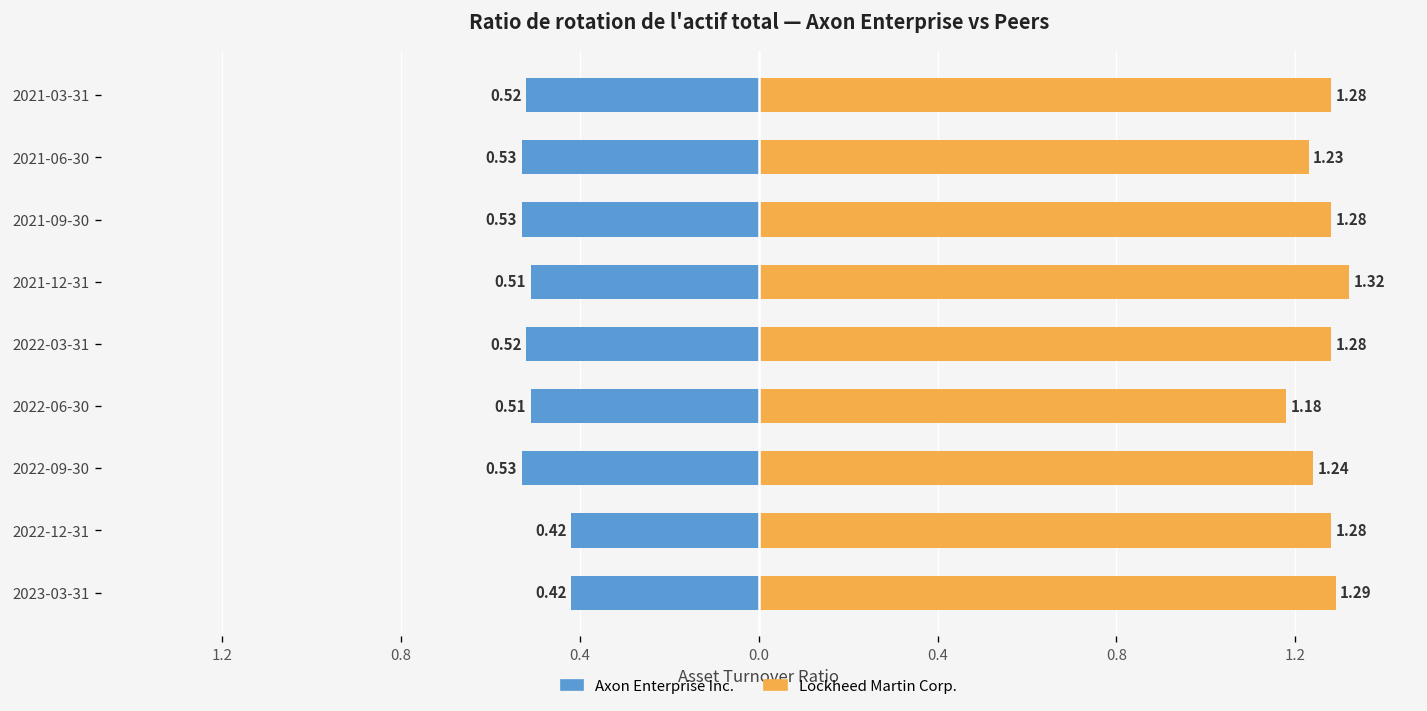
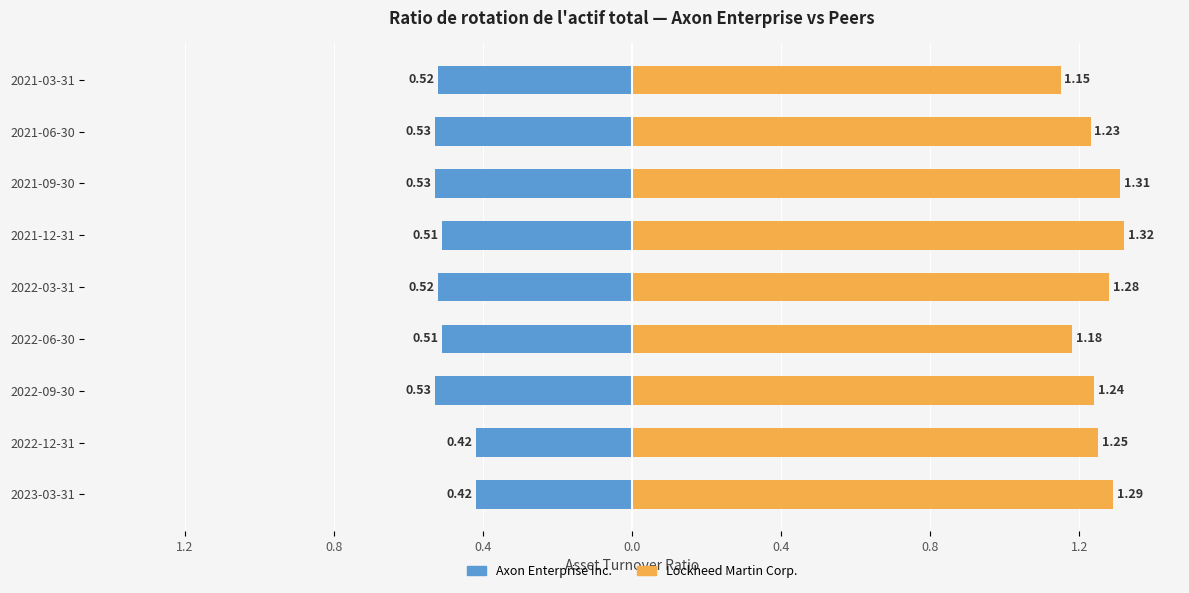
Lockheed Martin Corp., 2021-03-31: 1.28 -> 1.15
Lockheed Martin Corp., 2021-09-30: 1.28 -> 1.31
Lockheed Martin Corp., 2022-12-31: 1.28 -> 1.25
